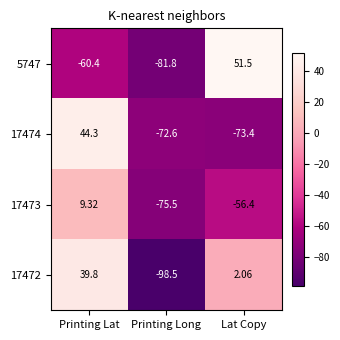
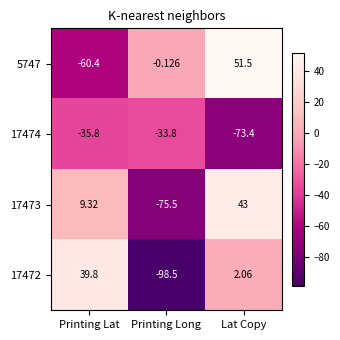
5747, Printing Long: -81.8 -> -0.126
17474, Printing Lat: 44.3 -> -35.8
17474, Printing Long: -72.6 -> -33.8
17473, Lat Copy: -56.4 -> 43
